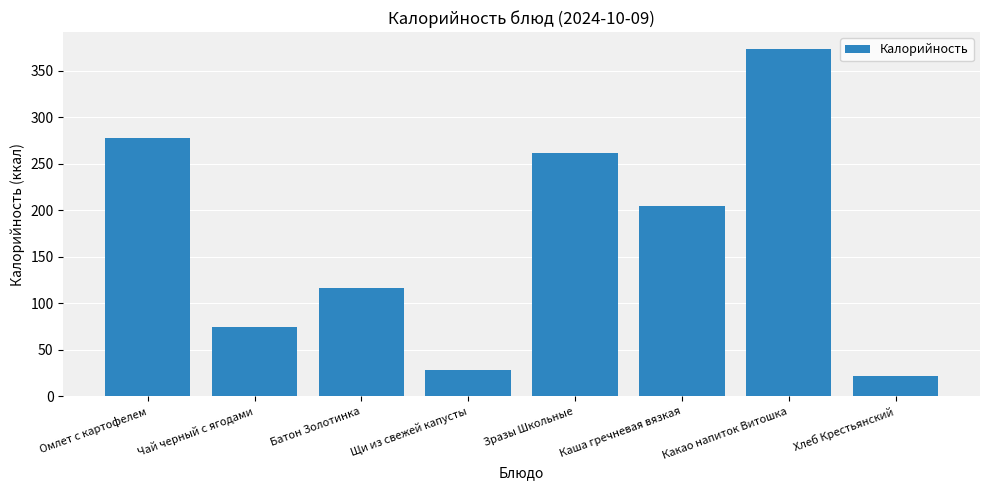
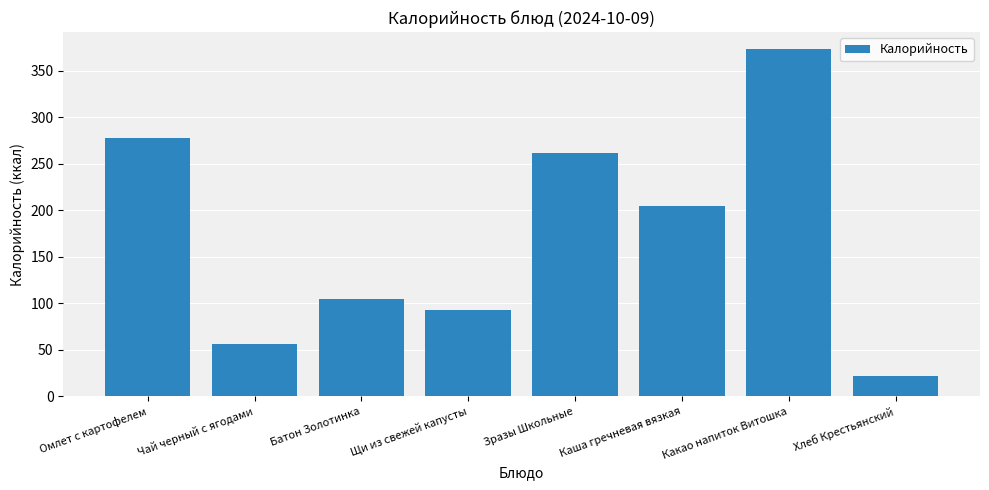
Чай черный с ягодами: 70 -> 60
Батон Золотинка: 120 -> 110
Щи из свежей капусты: 30 -> 90
